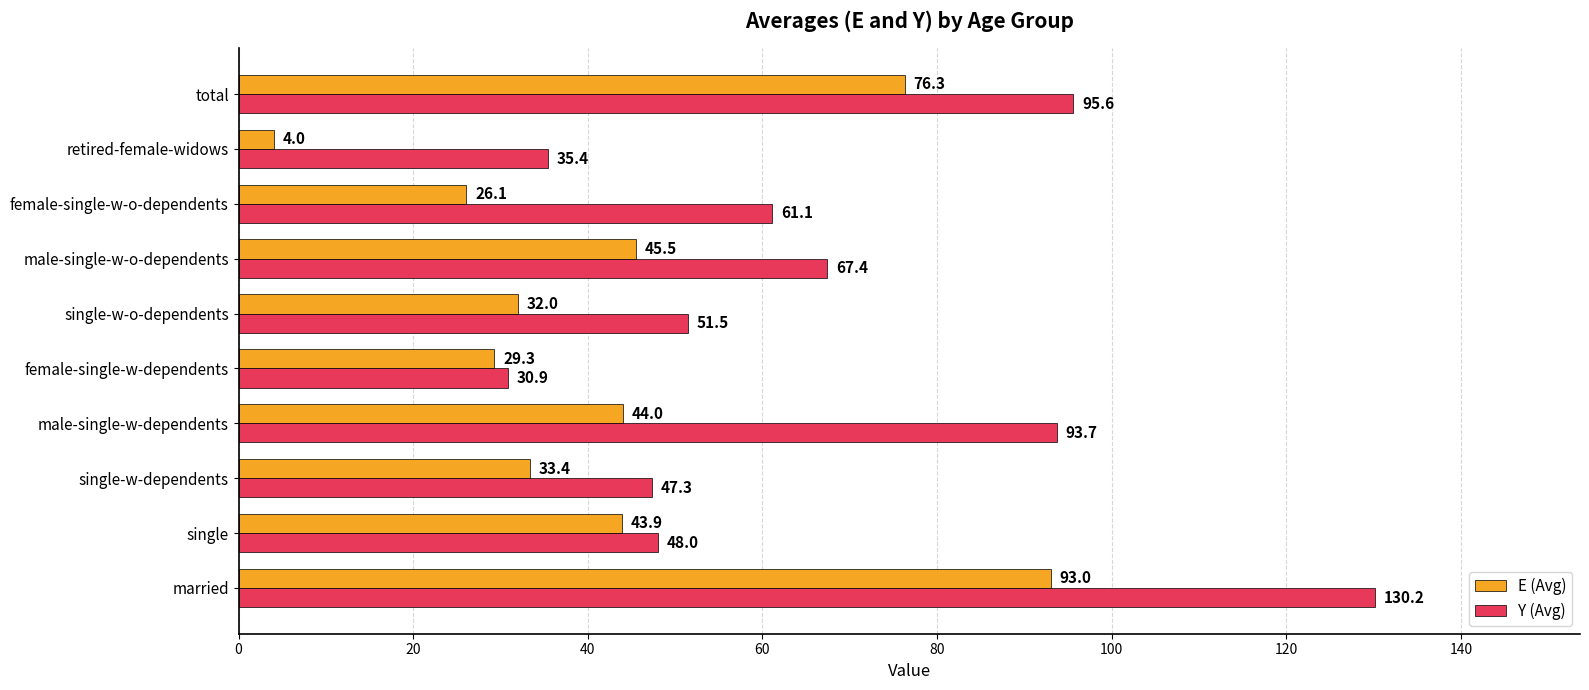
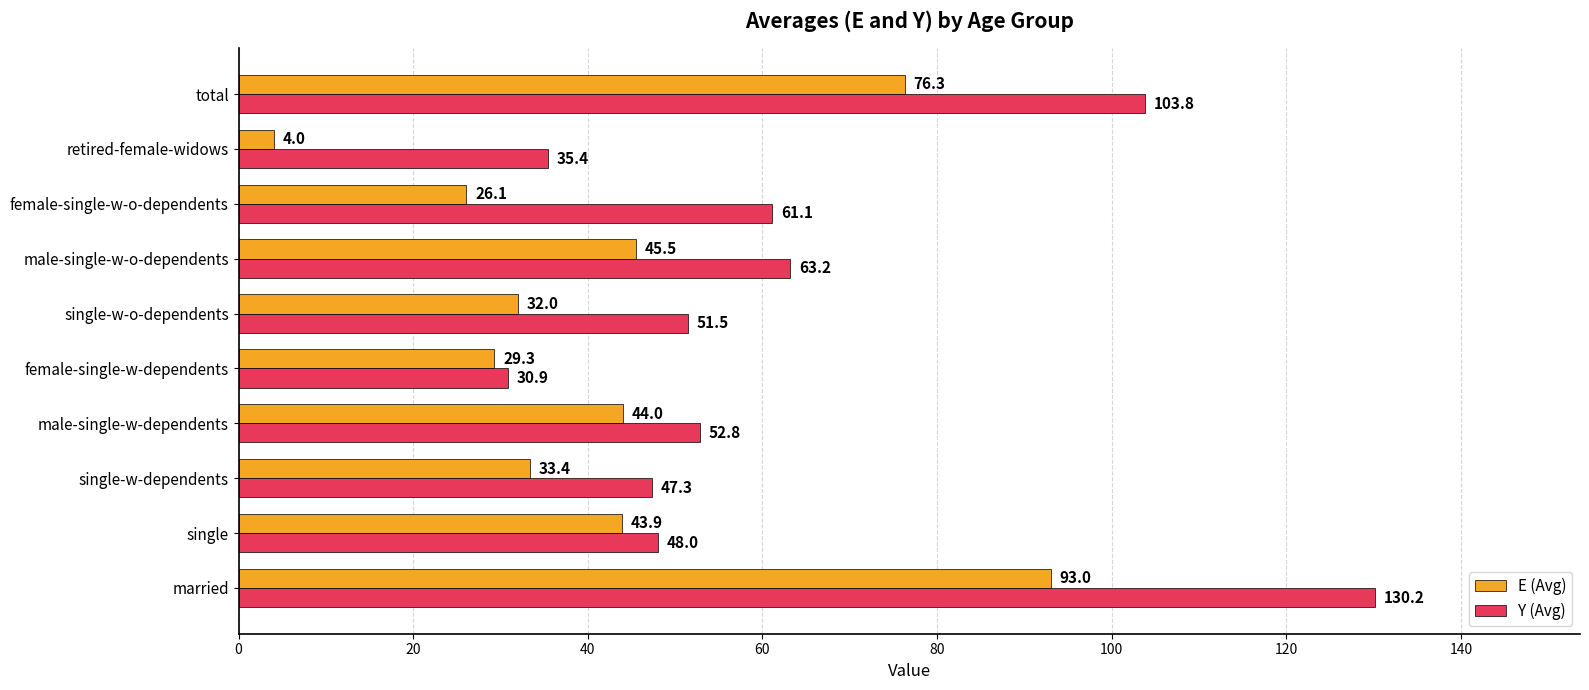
Y (Avg), total: 95.6 -> 103.8
Y (Avg), male-single-w-o-dependents: 67.4 -> 63.2
Y (Avg), male-single-w-dependents: 93.7 -> 52.8
